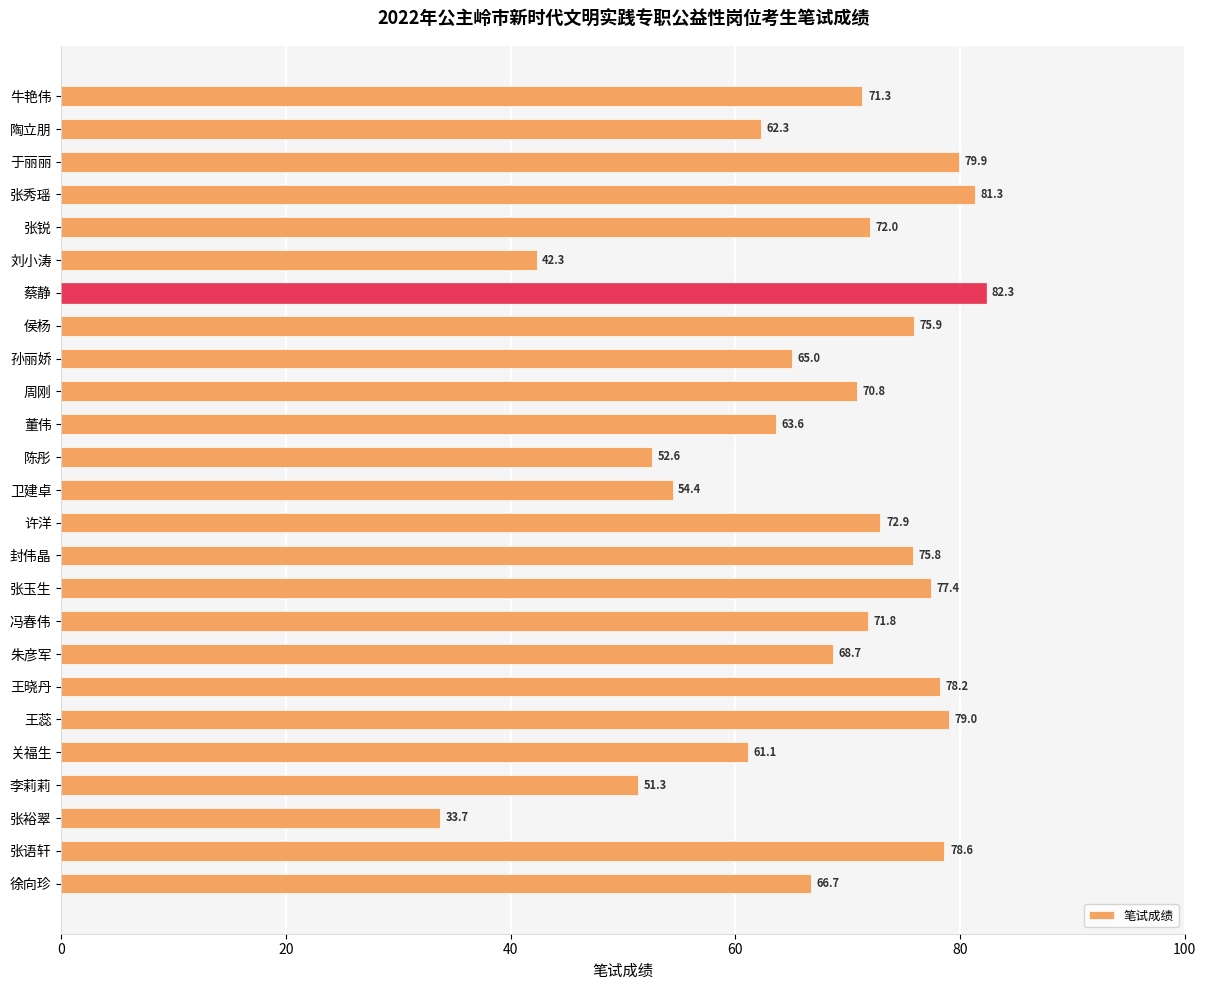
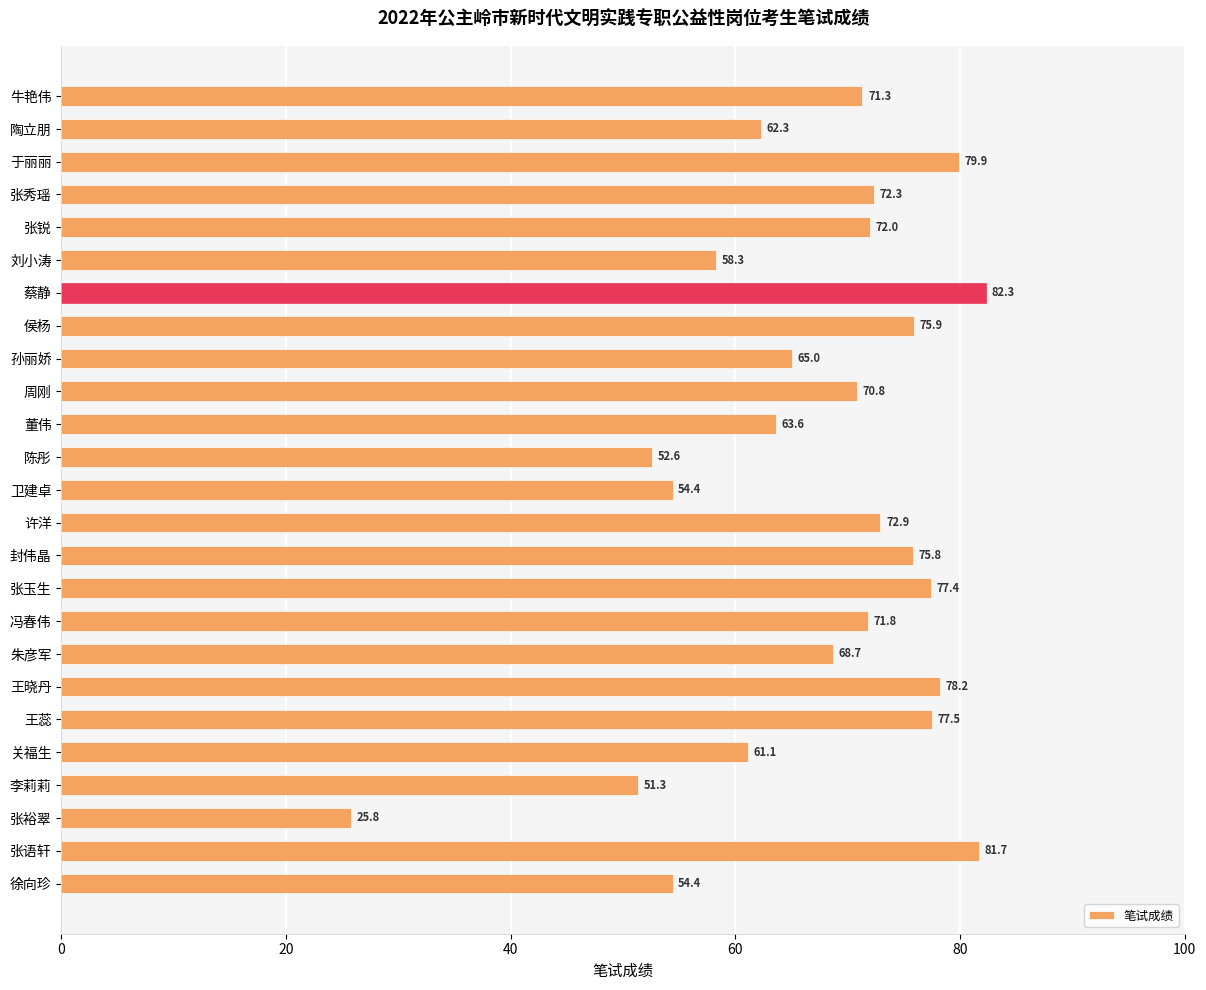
张秀瑶: 81.3 -> 72.3
刘小涛: 42.3 -> 58.3
王蕊: 79.0 -> 77.5
张裕翠: 33.7 -> 25.8
张语轩: 78.6 -> 81.7
徐向珍: 66.7 -> 54.4
